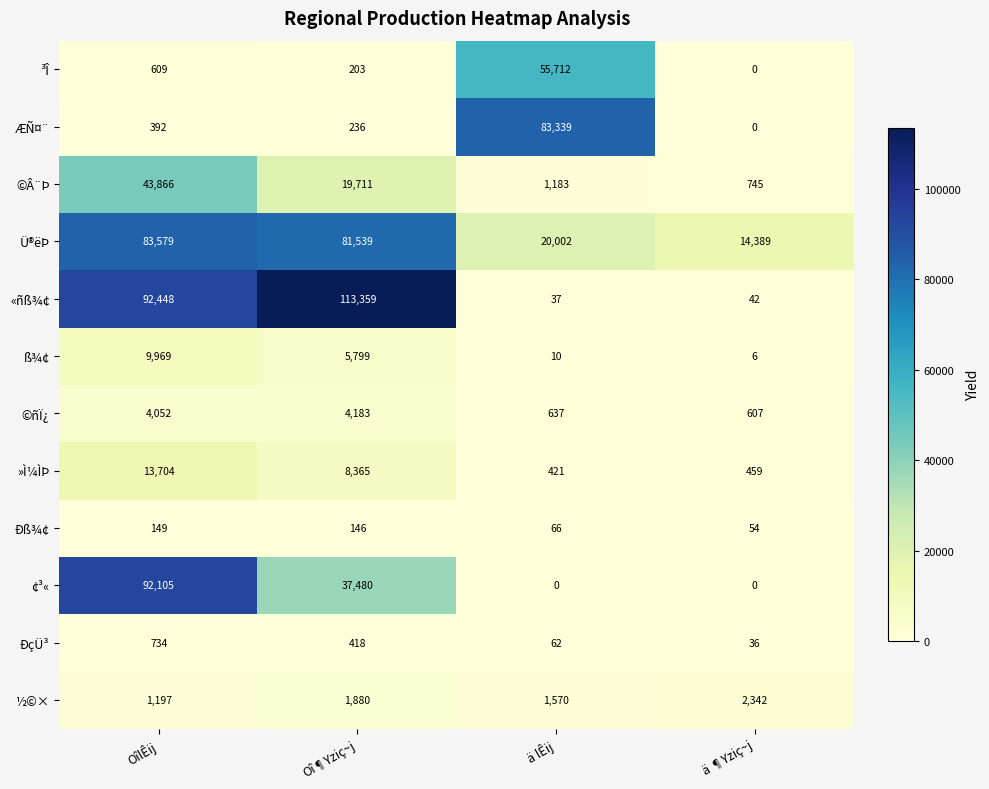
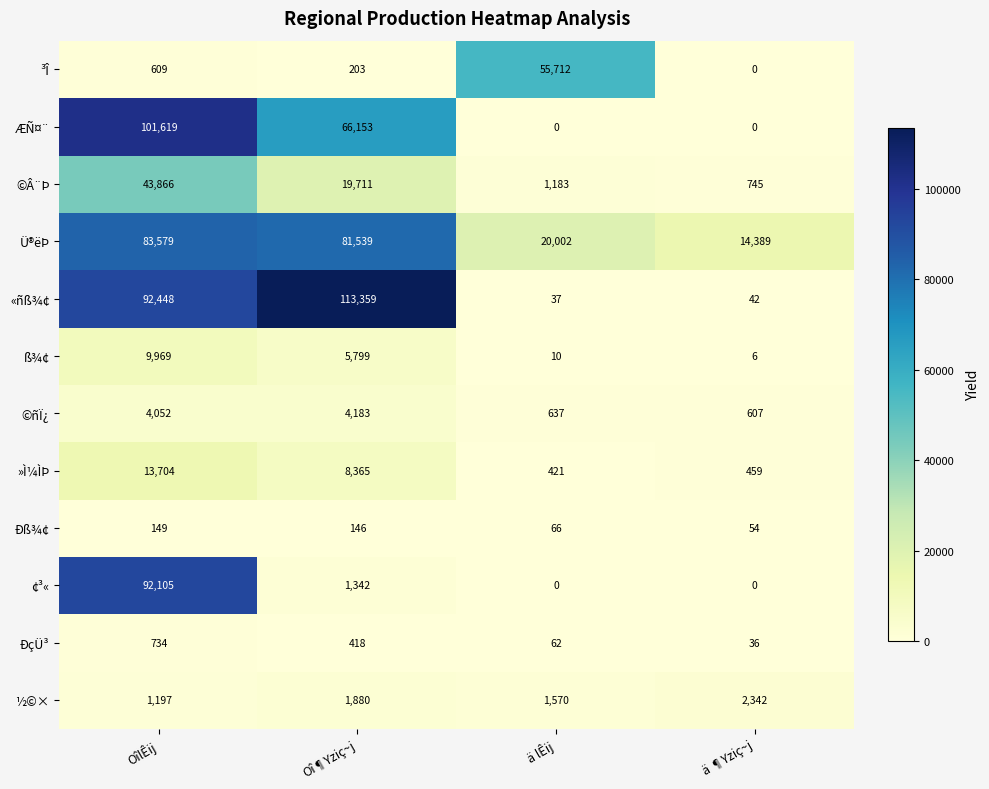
ÆÑ¤¨, OîlÊij: 392 -> 101,619
ÆÑ¤¨, Oî¶Yziç~j: 236 -> 66,153
ÆÑ¤¨, ä lÊij: 83,339 -> 0
¢³«, Oî¶Yziç~j: 37,480 -> 1,342
